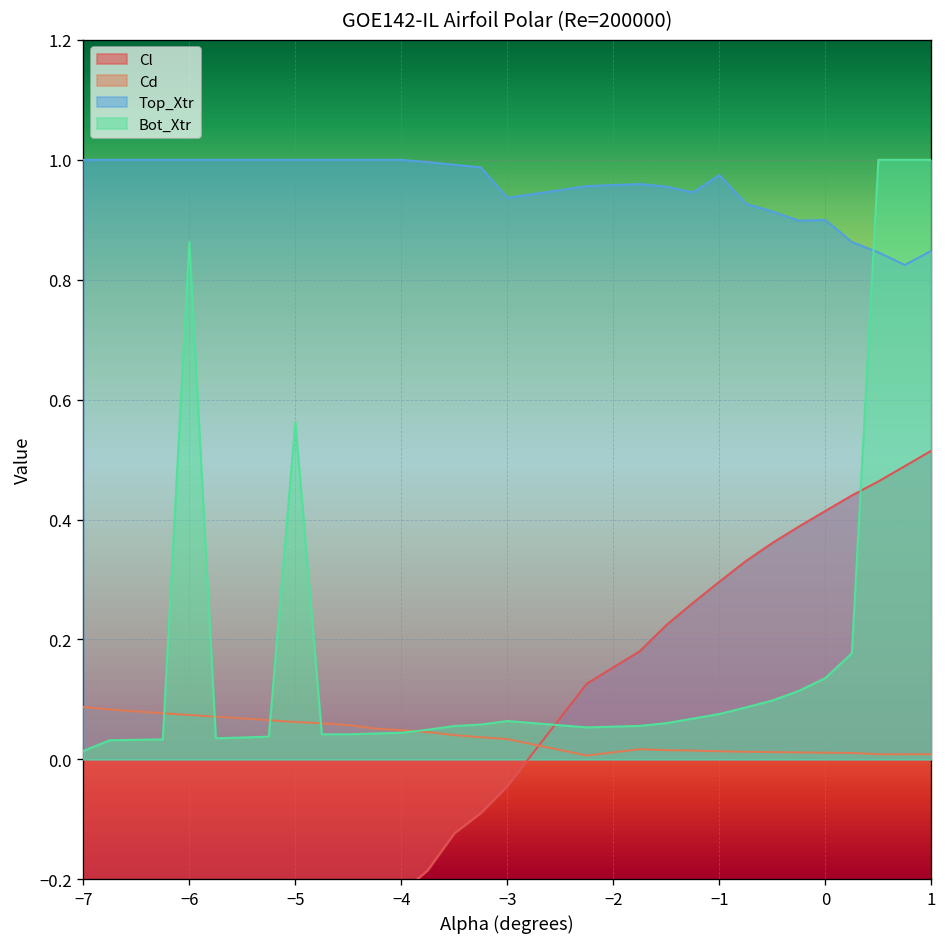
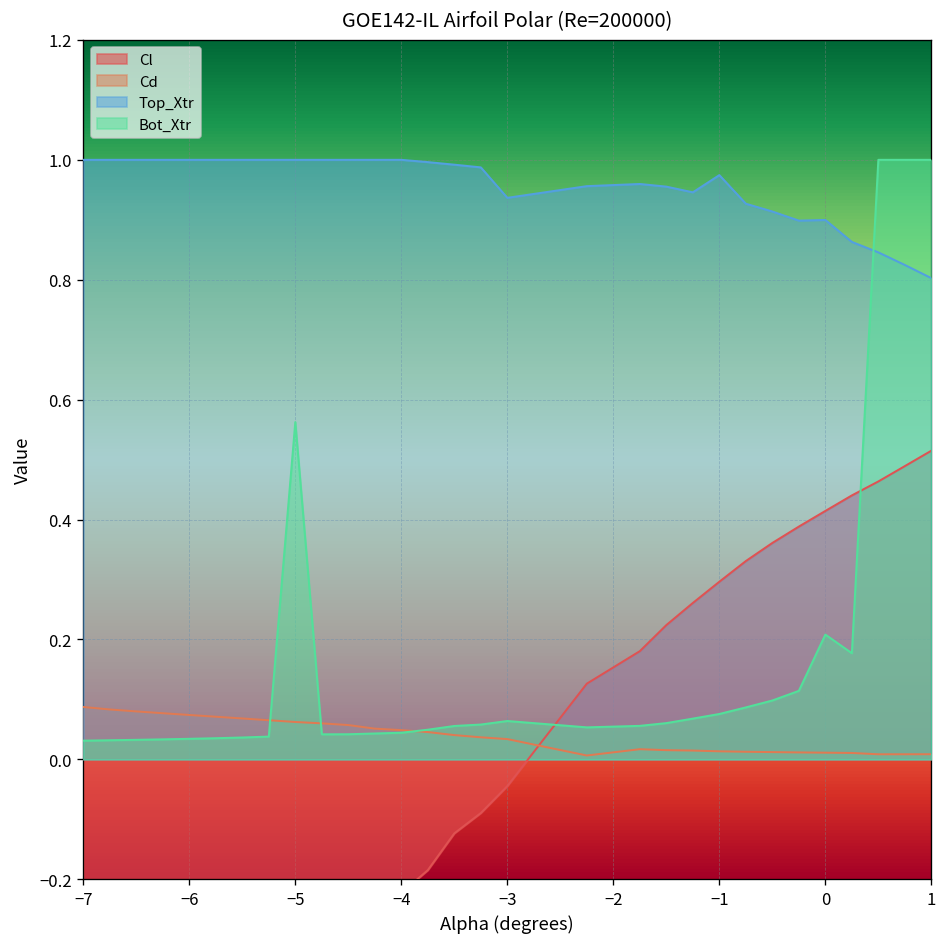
Bot_Xtr, −7: 0.01 -> 0.03
Bot_Xtr, −6: 0.86 -> 0.03
Bot_Xtr, 0: 0.14 -> 0.21
Top_Xtr, 1: 0.85 -> 0.80
